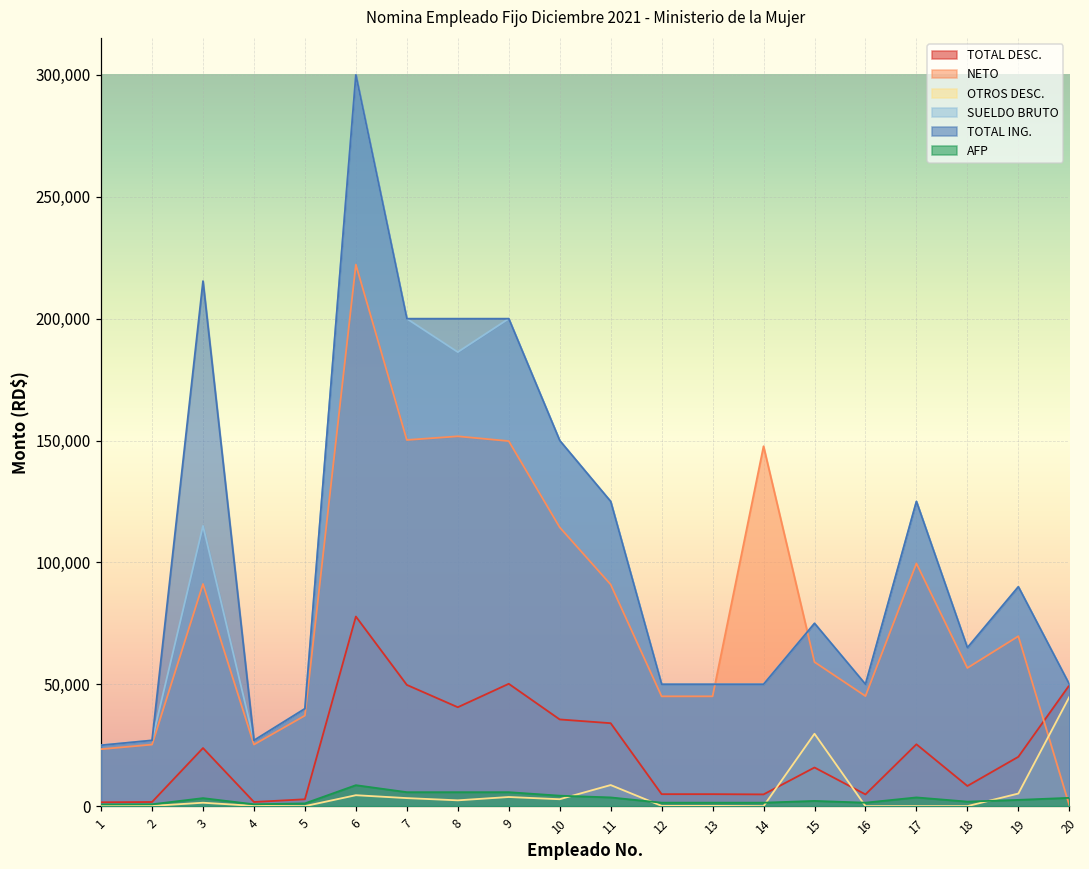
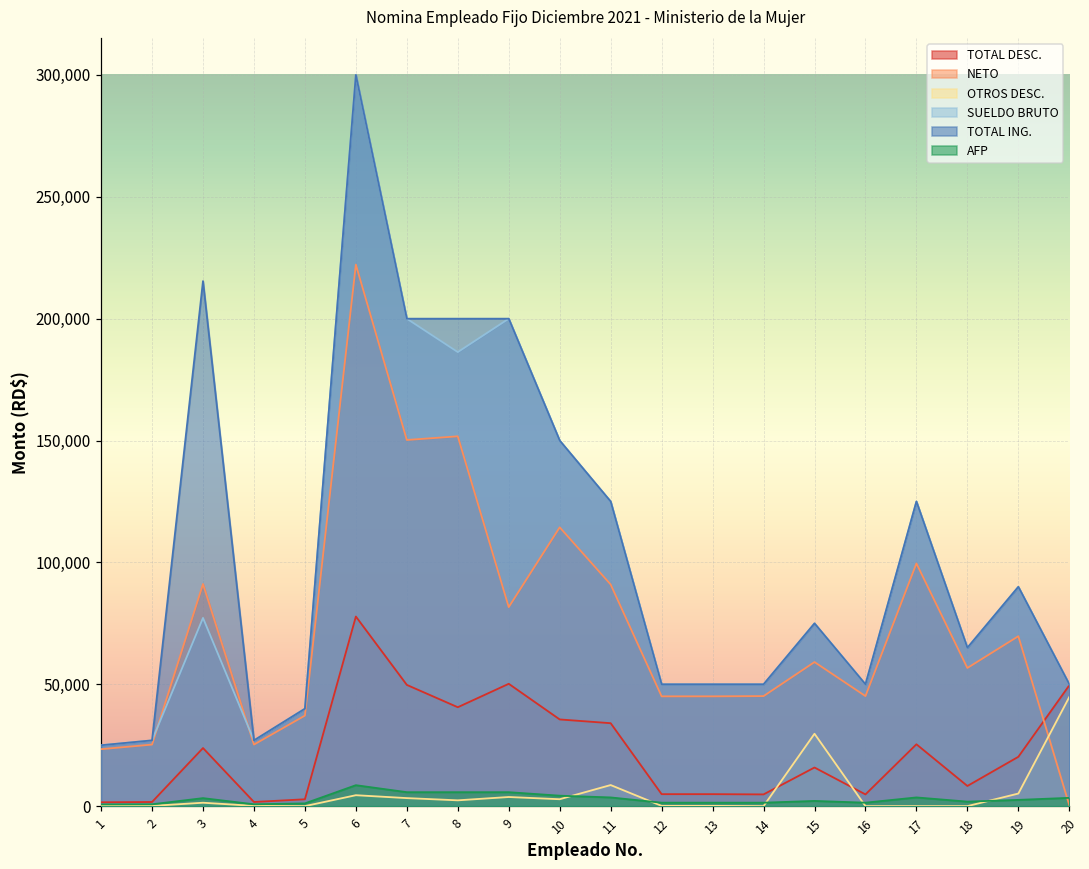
SUELDO BRUTO, 3: 115,000 -> 77,000
NETO, 9: 150,000 -> 82,000
NETO, 14: 148,000 -> 45,000
